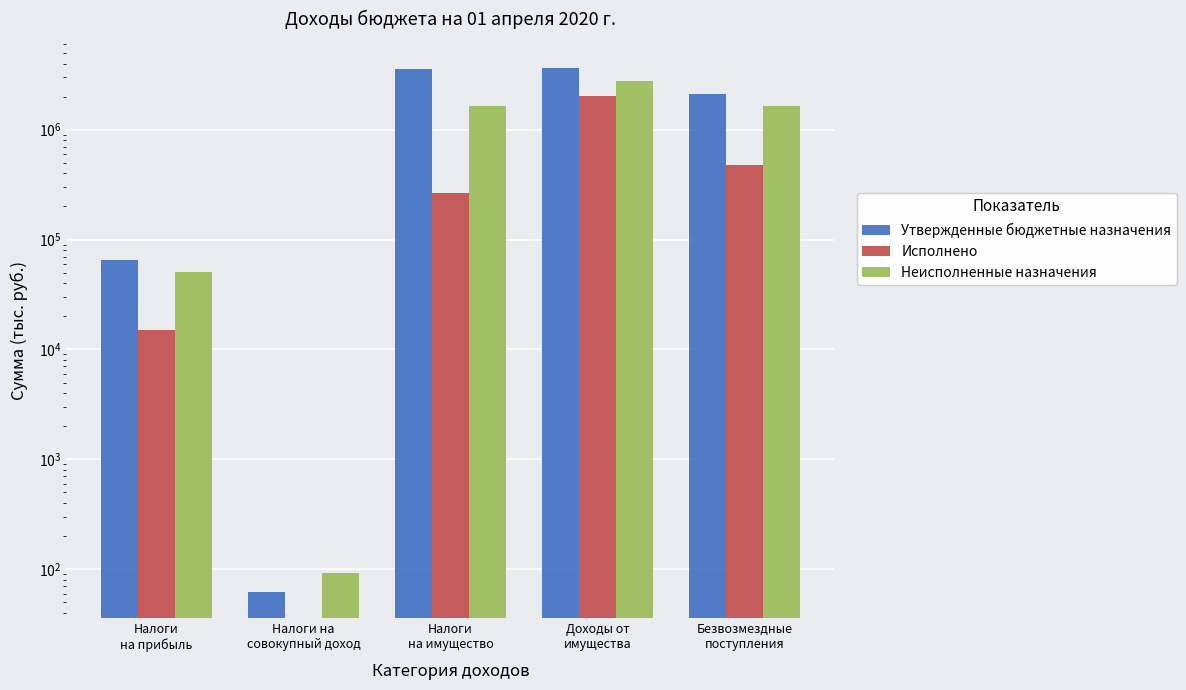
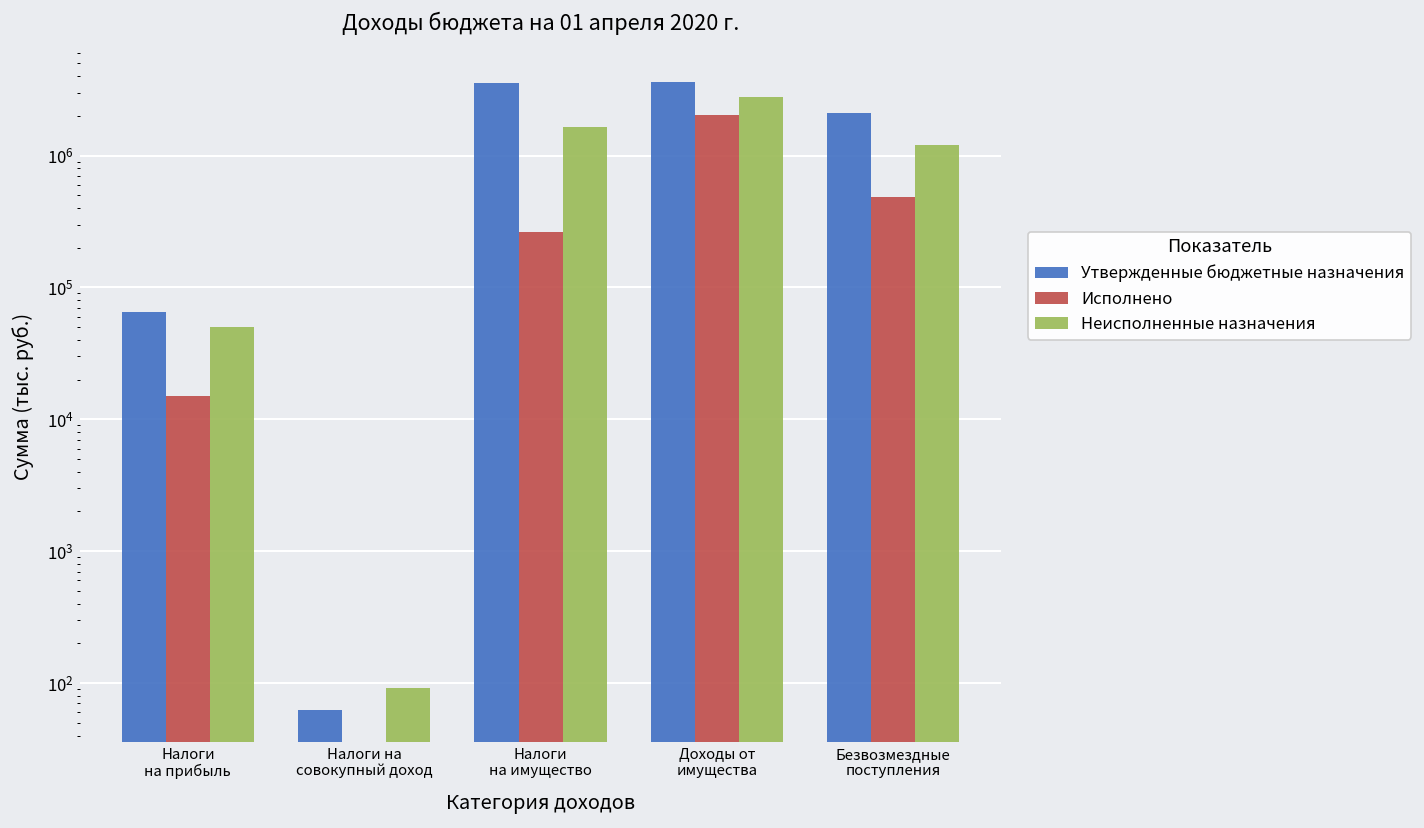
Неисполненные назначения, Безвозмездные поступления: 1600000 -> 1200000
